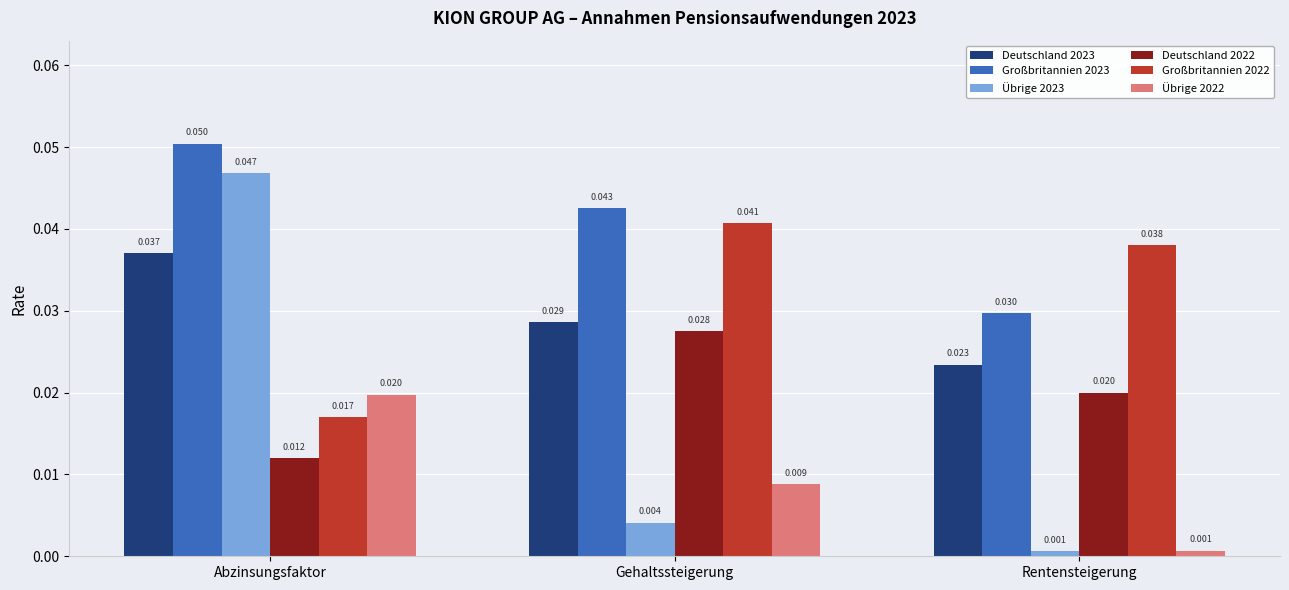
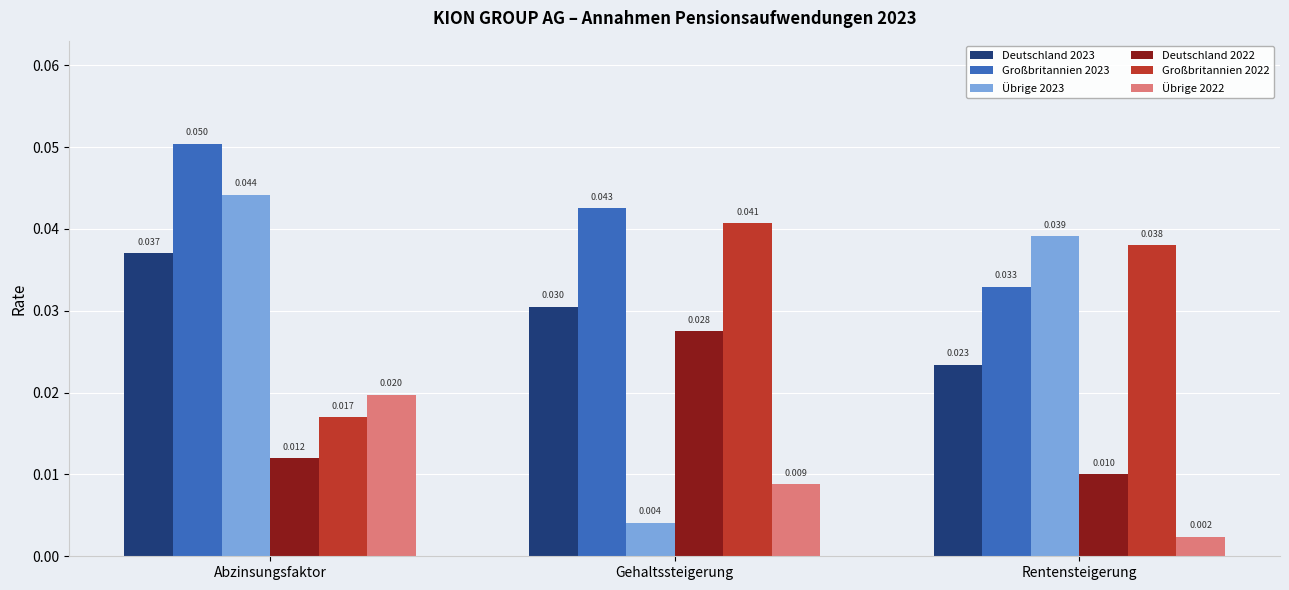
Übrige 2023, Abzinsungsfaktor: 0.047 -> 0.044
Deutschland 2023, Gehaltssteigerung: 0.029 -> 0.030
Großbritannien 2023, Rentensteigerung: 0.030 -> 0.033
Übrige 2023, Rentensteigerung: 0.001 -> 0.039
Deutschland 2022, Rentensteigerung: 0.020 -> 0.010
Übrige 2022, Rentensteigerung: 0.001 -> 0.002
